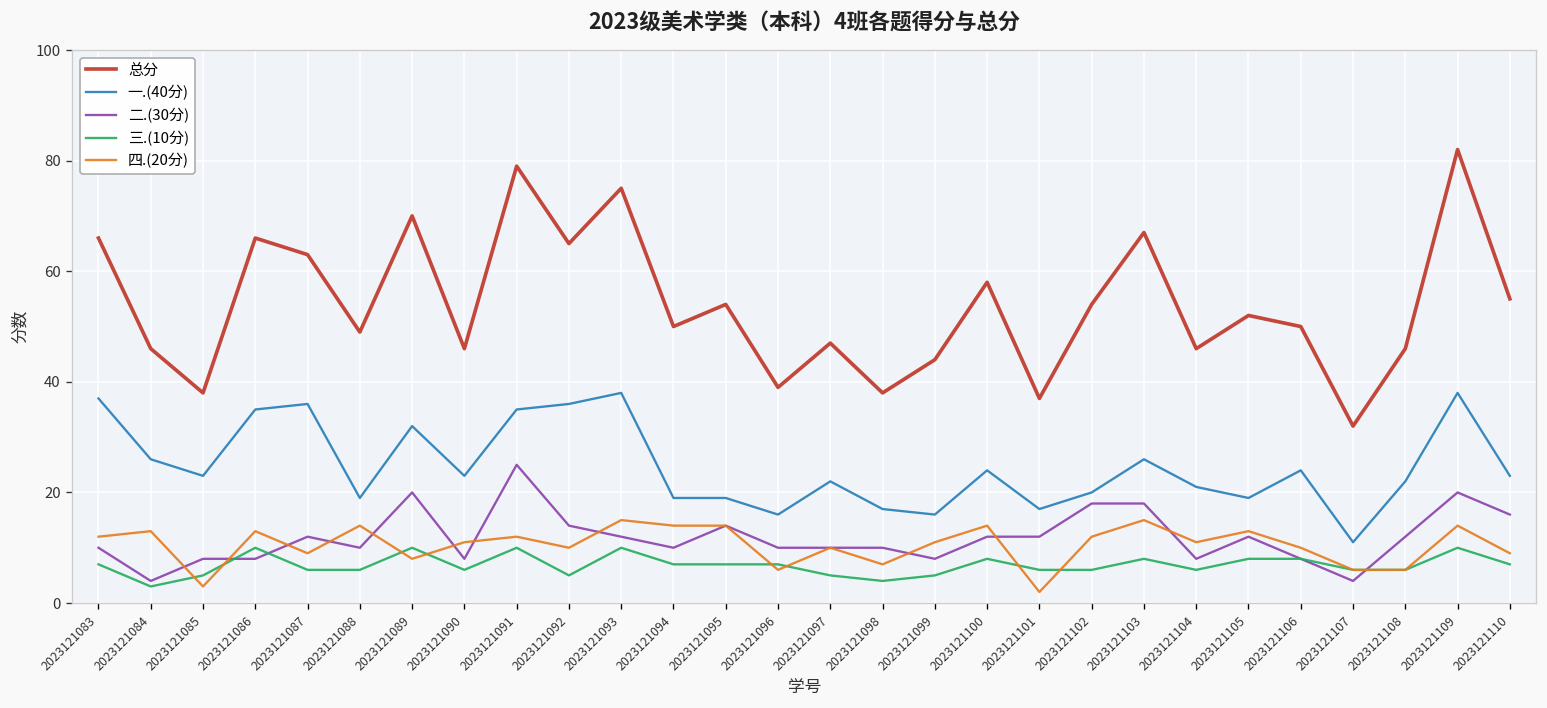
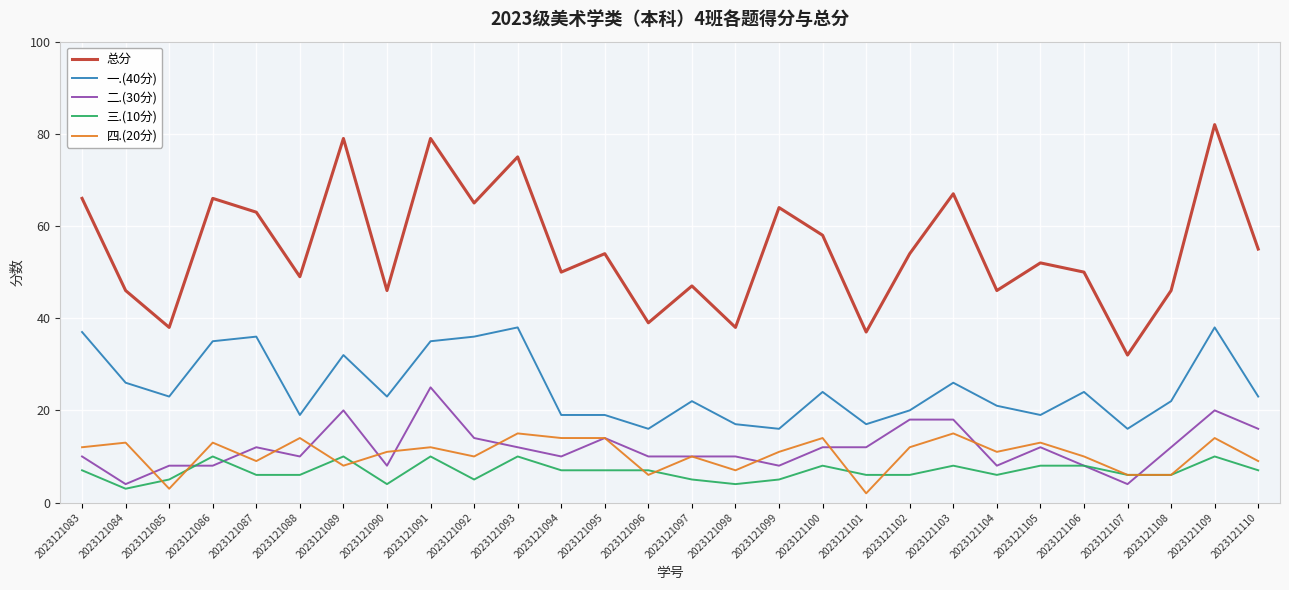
总分, 2023121089: 70 -> 79
三.(10分), 2023121090: 6 -> 4
总分, 2023121099: 44 -> 64
一.(40分), 2023121107: 11 -> 16
